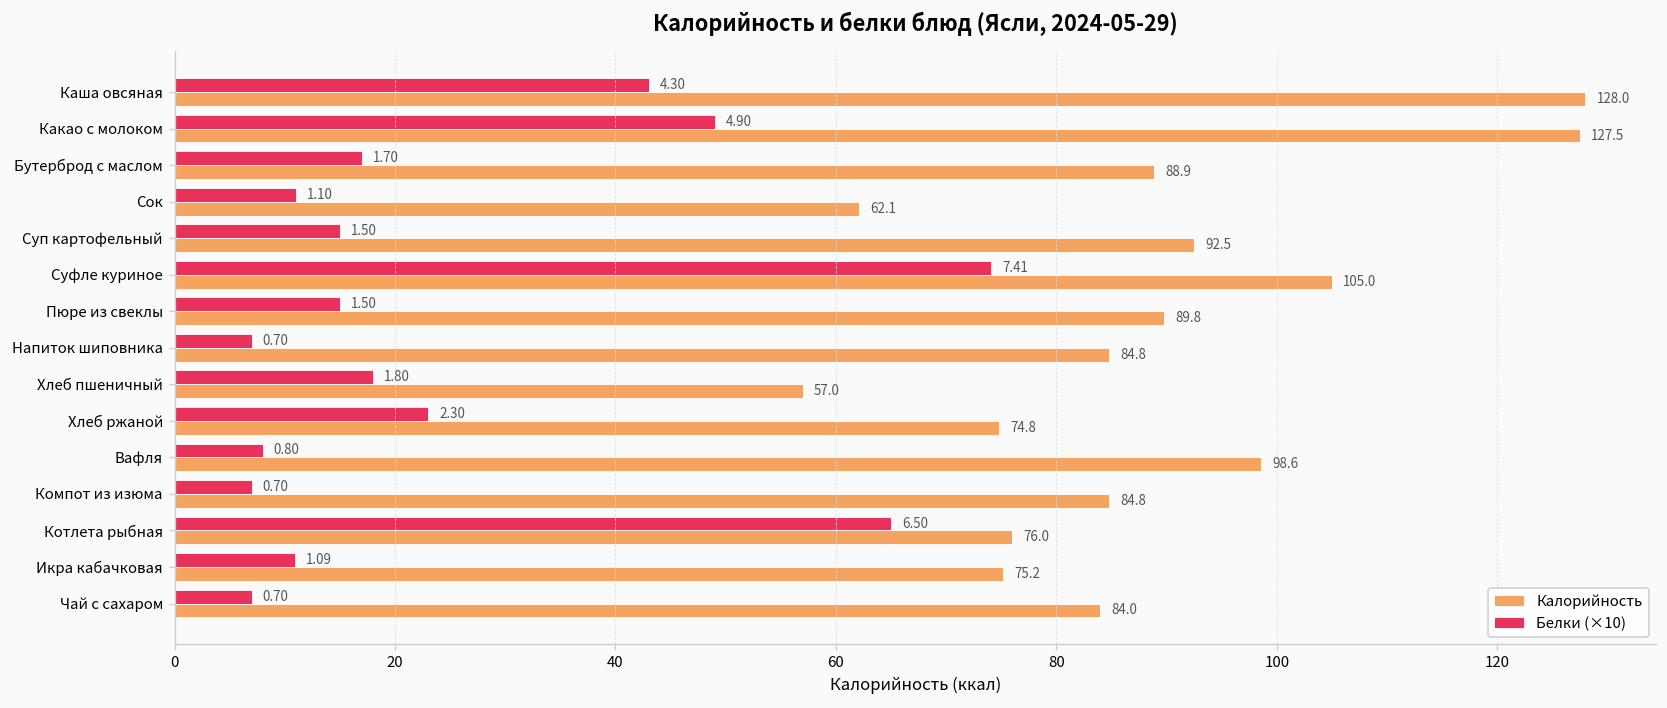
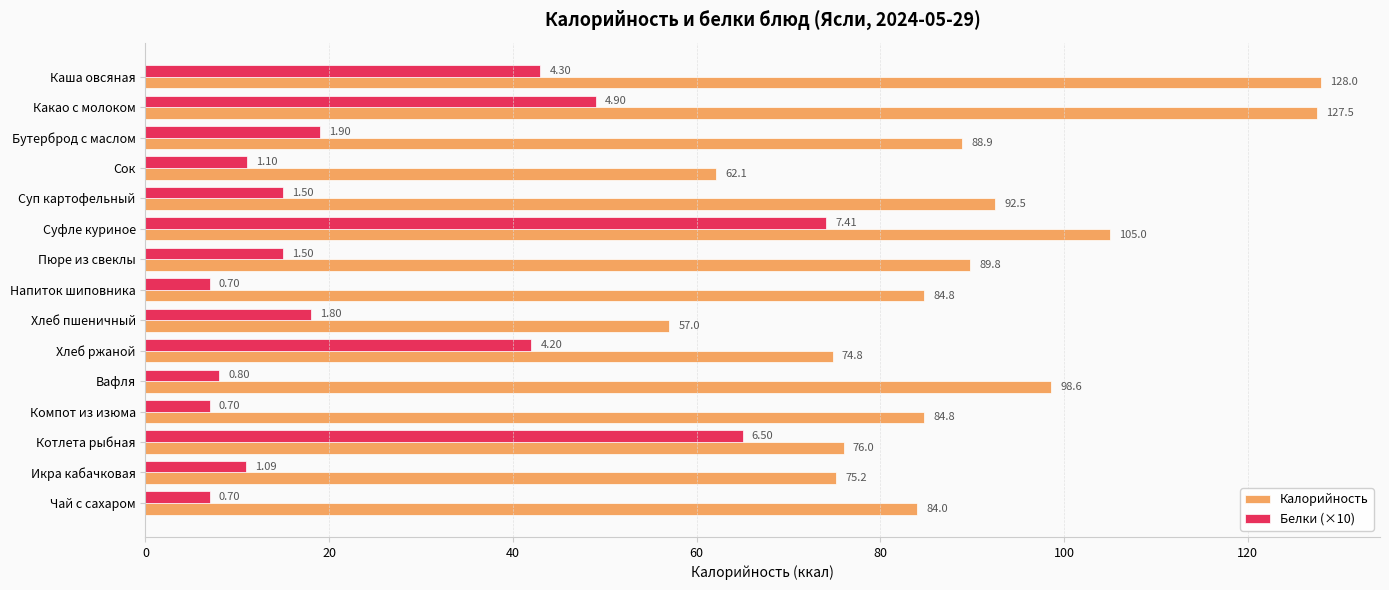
Белки (×10), Бутерброд с маслом: 1.70 -> 1.90
Белки (×10), Хлеб ржаной: 2.30 -> 4.20
